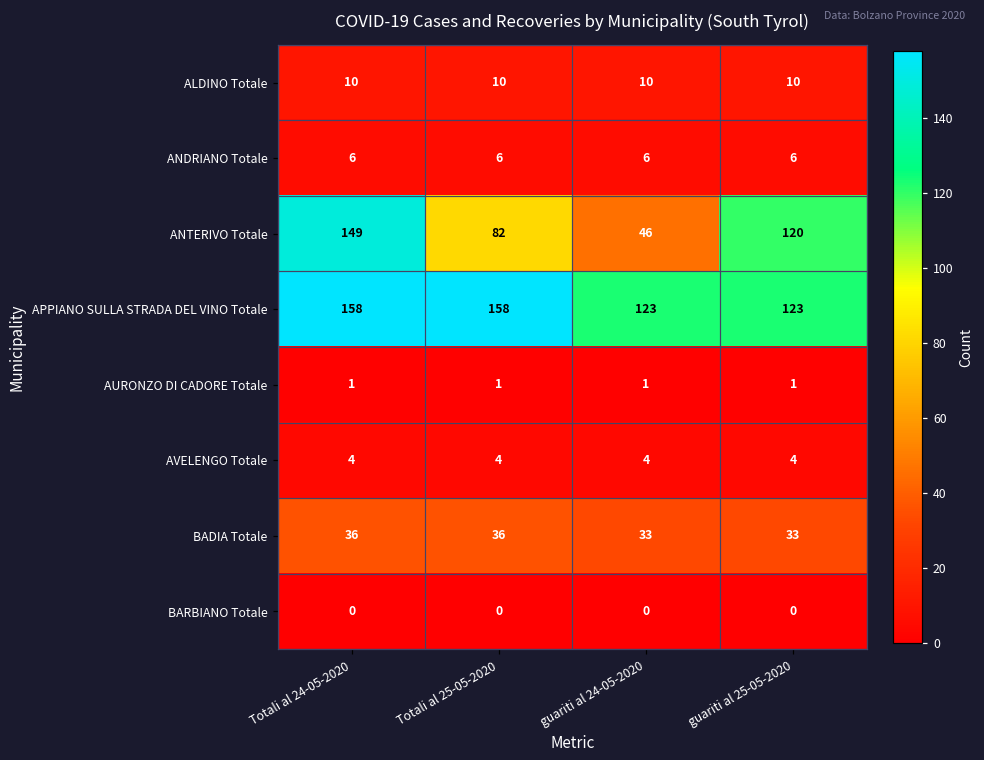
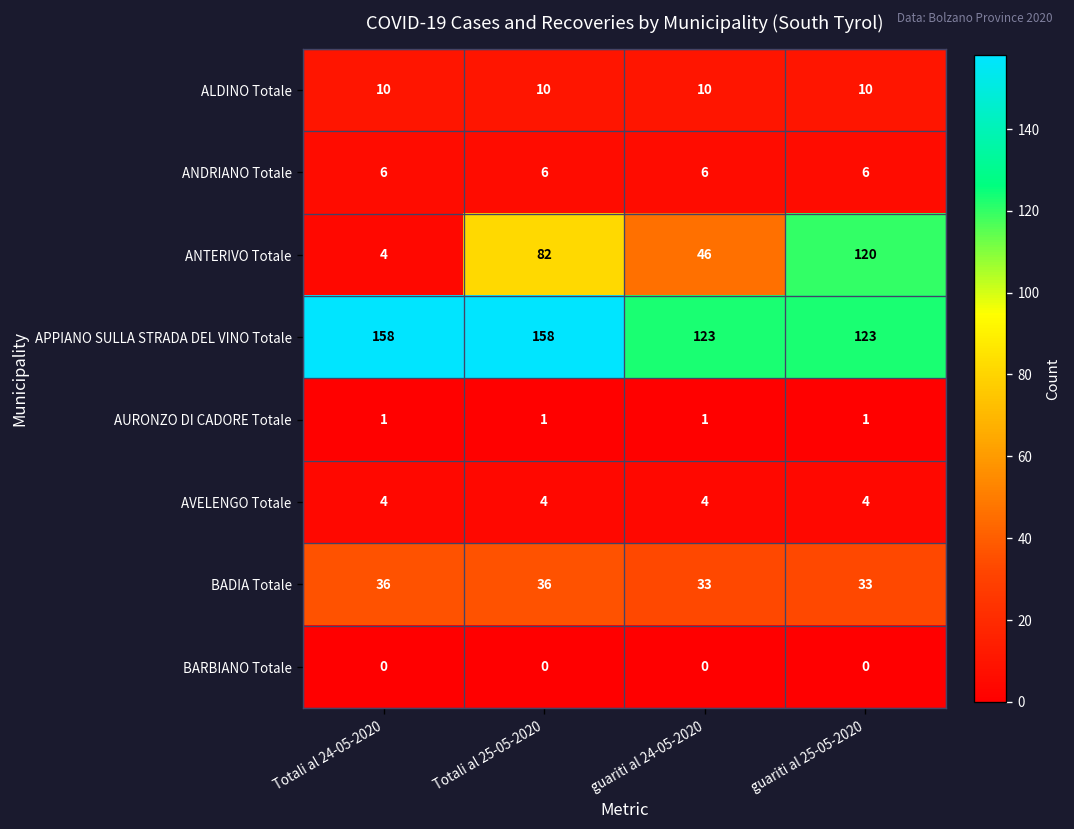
ANTERIVO Totale, Totali al 24-05-2020: 149 -> 4
